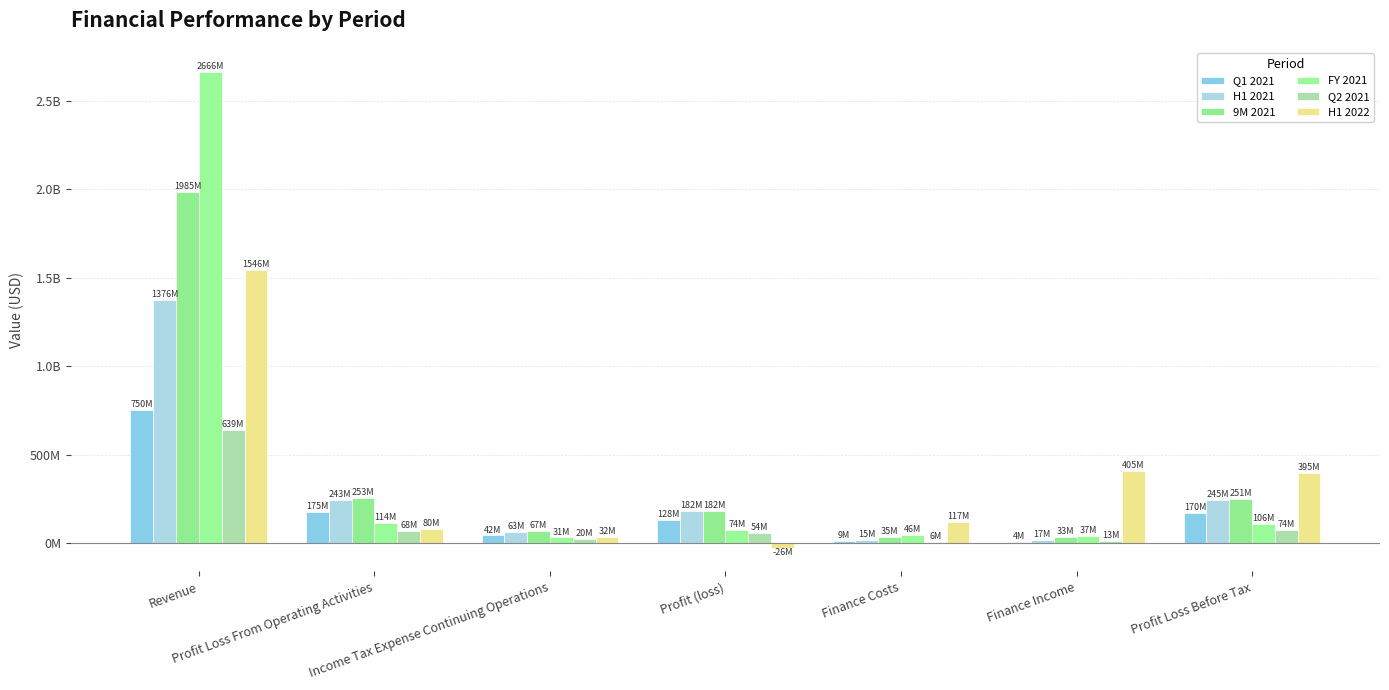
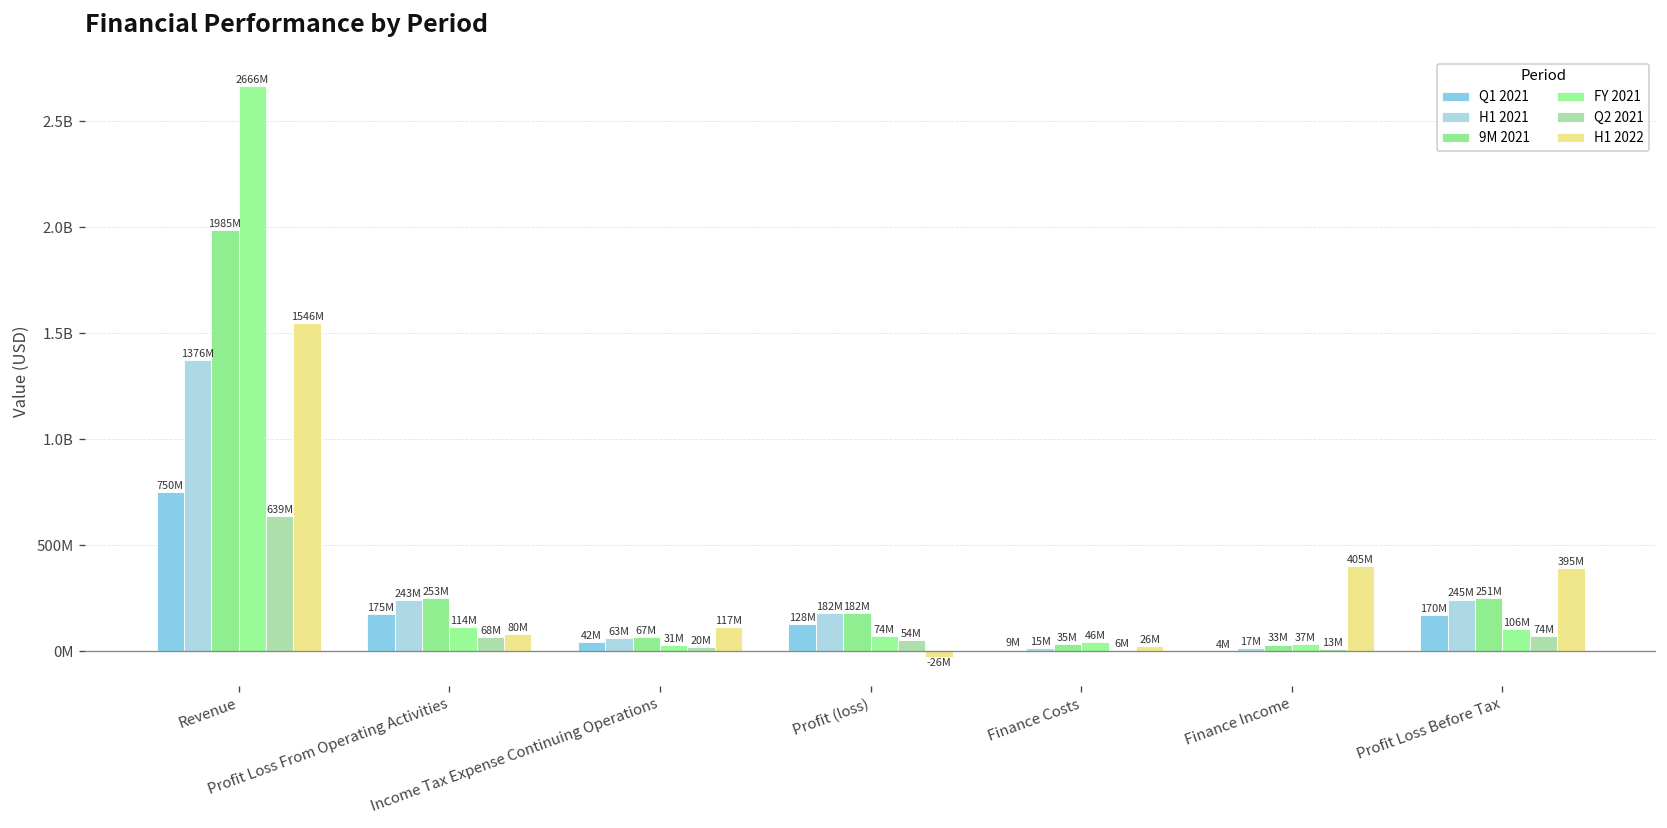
H1 2022, Income Tax Expense Continuing Operations: 32M -> 117M
H1 2022, Finance Costs: 117M -> 26M
